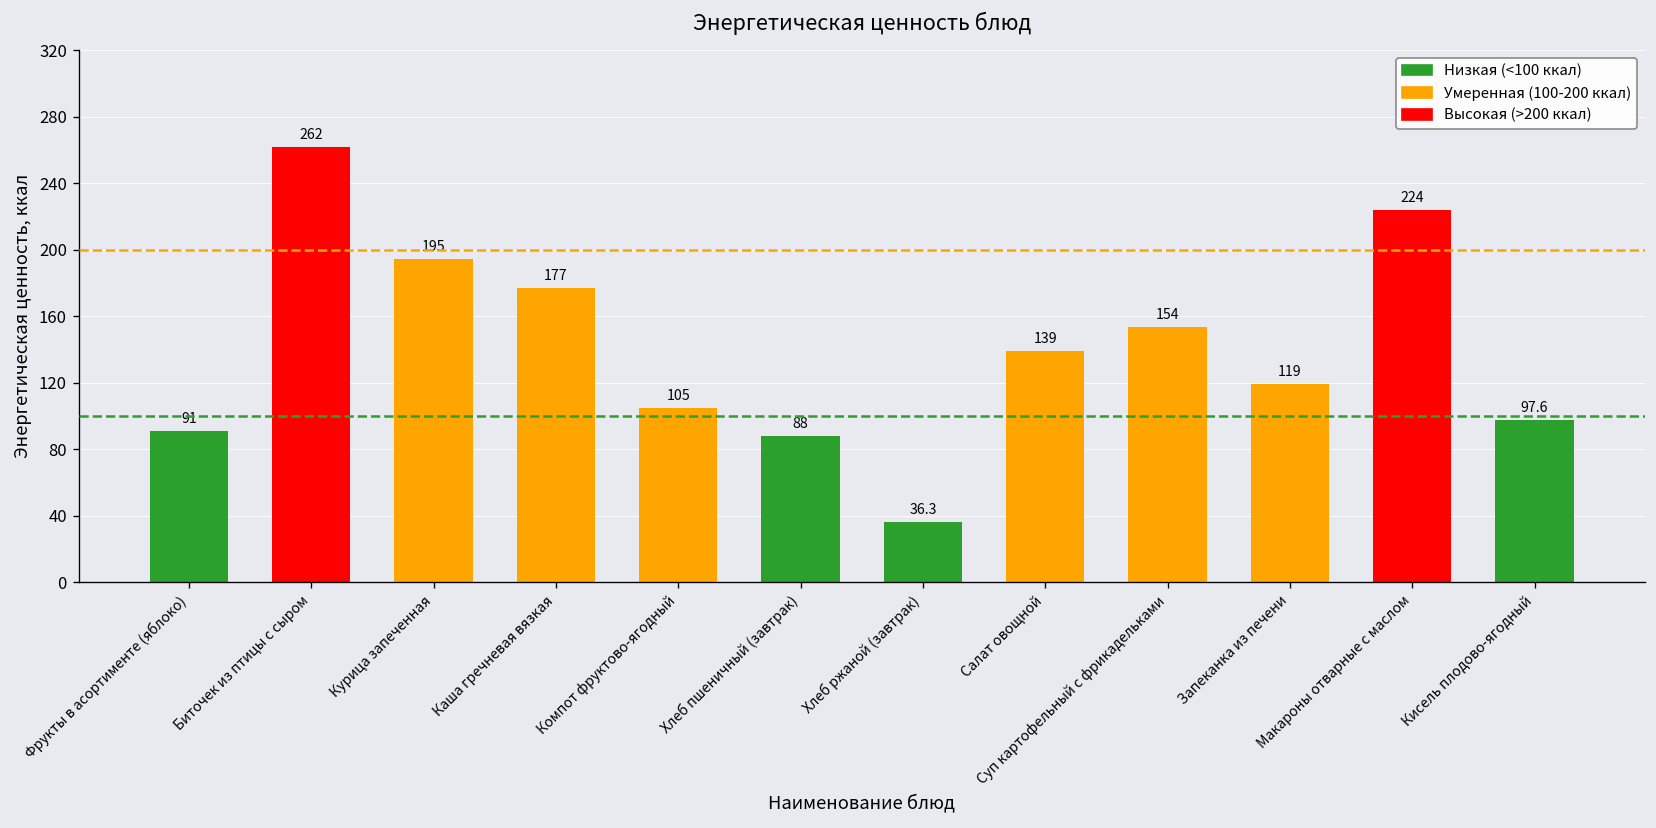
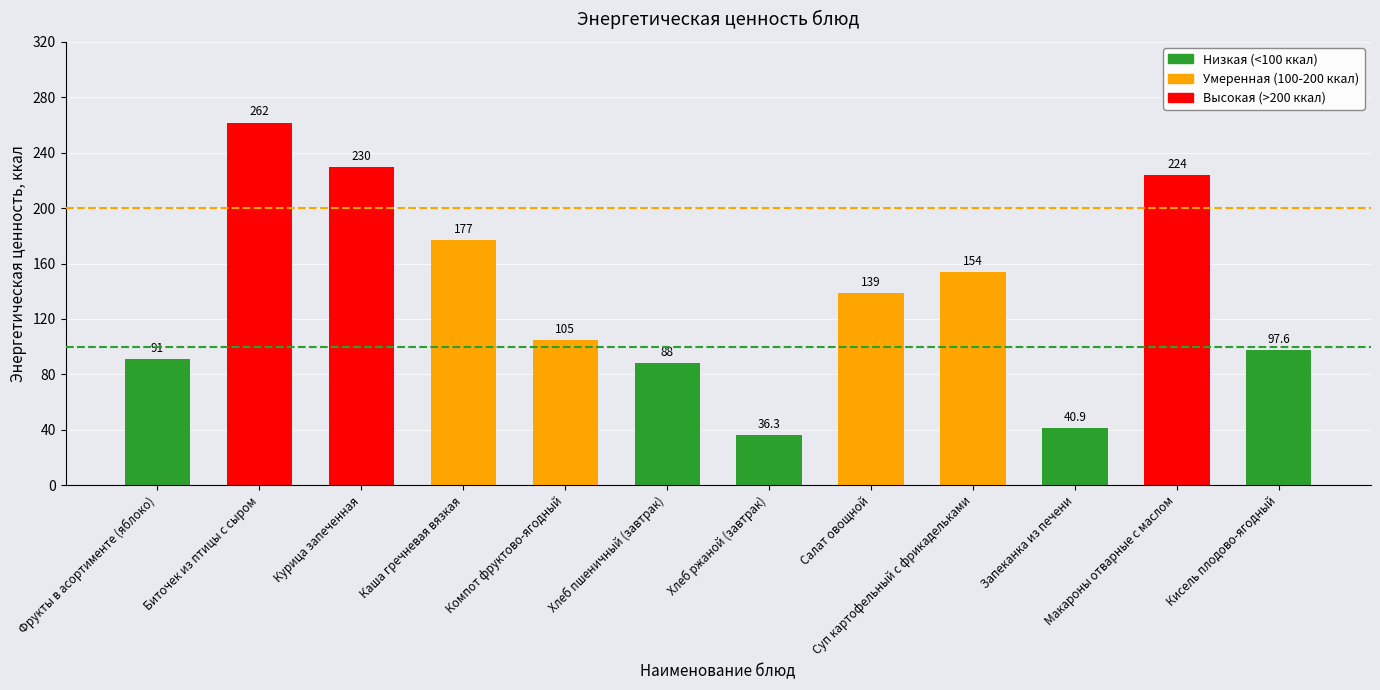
Курица запеченная: 195 -> 230
Запеканка из печени: 119 -> 40.9
